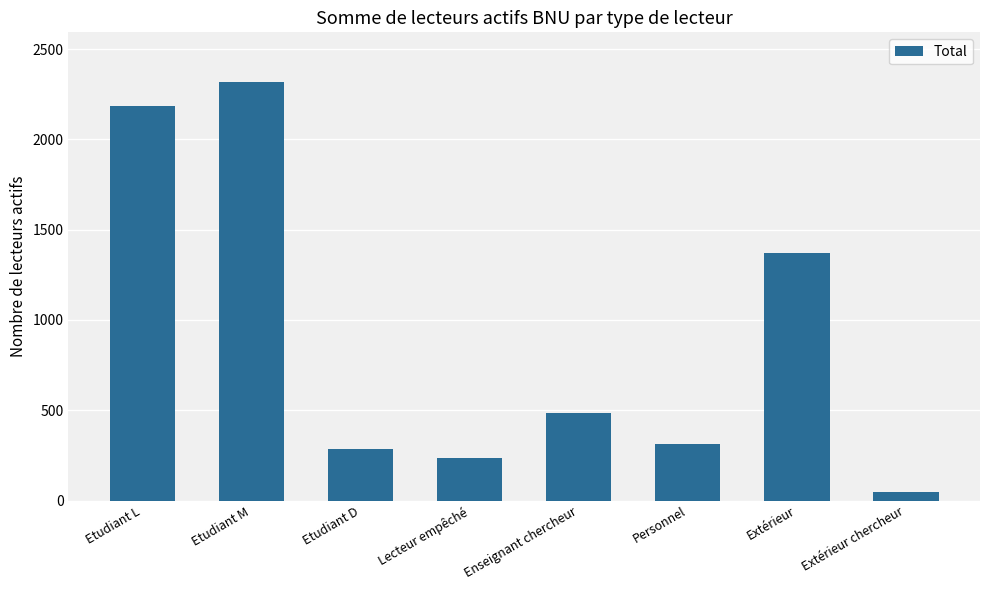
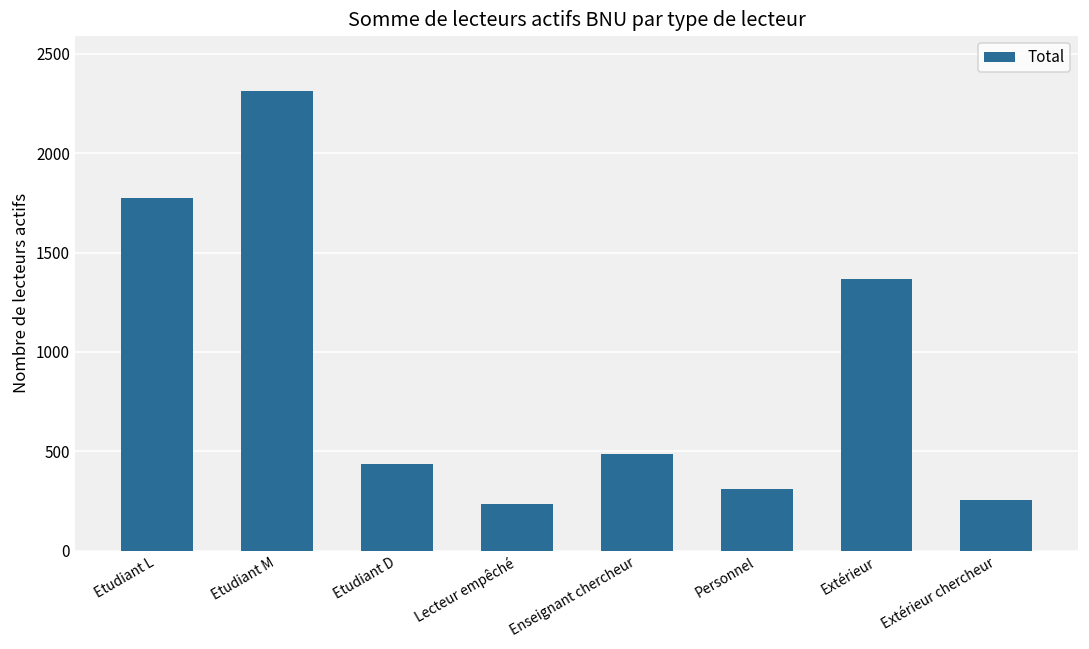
Etudiant L: 2190 -> 1780
Etudiant D: 290 -> 440
Extérieur chercheur: 50 -> 250
